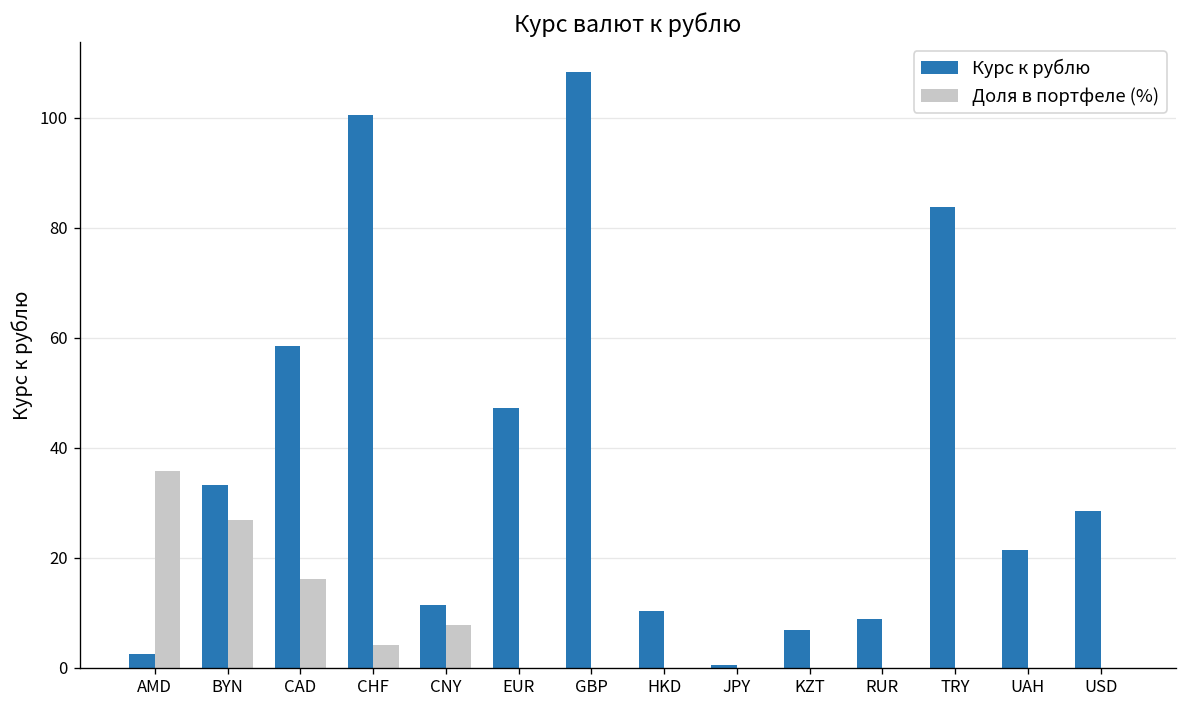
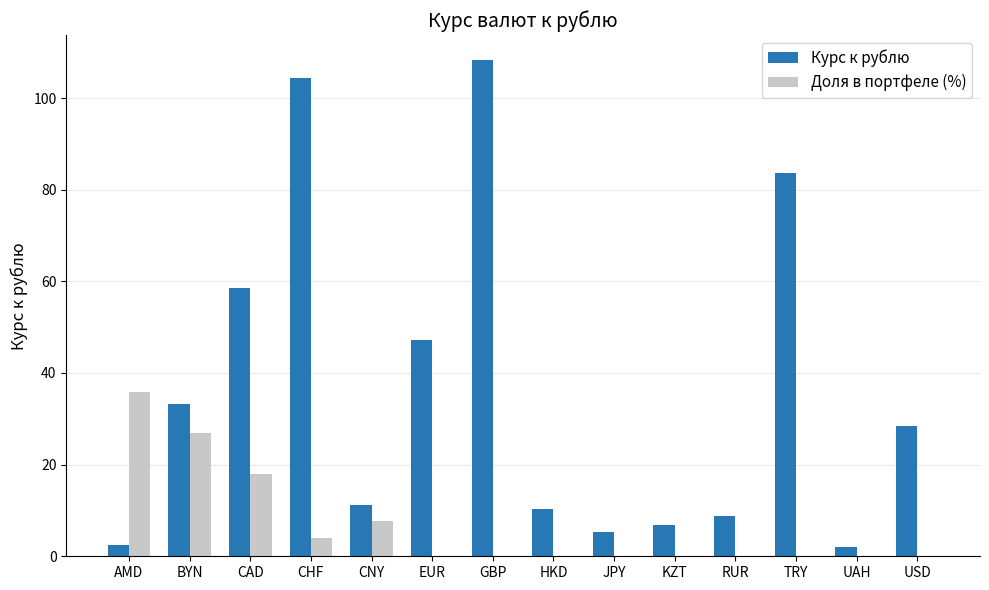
Доля в портфеле (%), CAD: 16 -> 18
Курс к рублю, CHF: 101 -> 104
Курс к рублю, JPY: 0 -> 5
Курс к рублю, UAH: 21 -> 2
